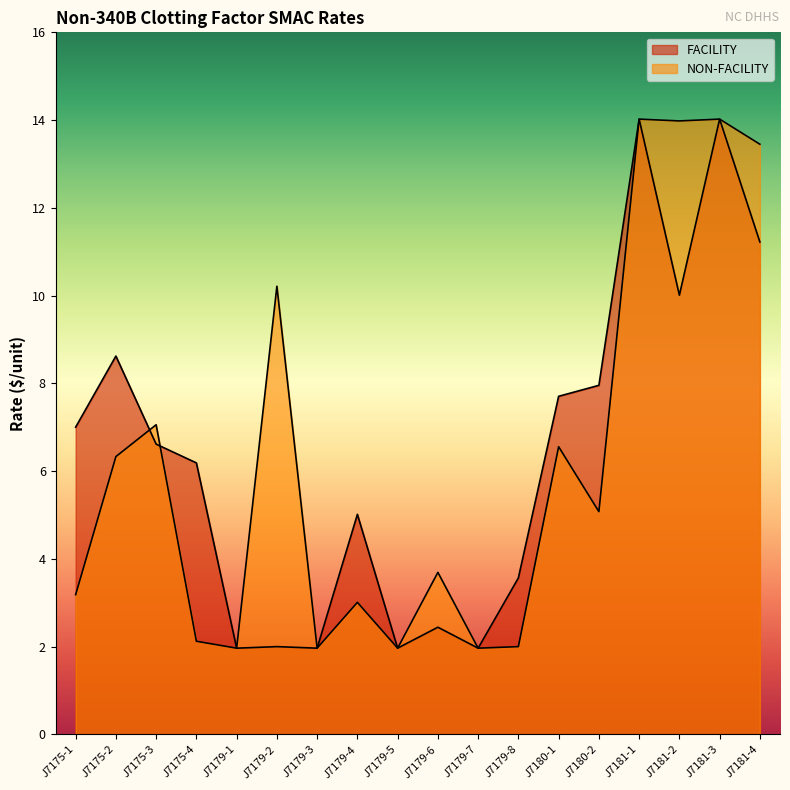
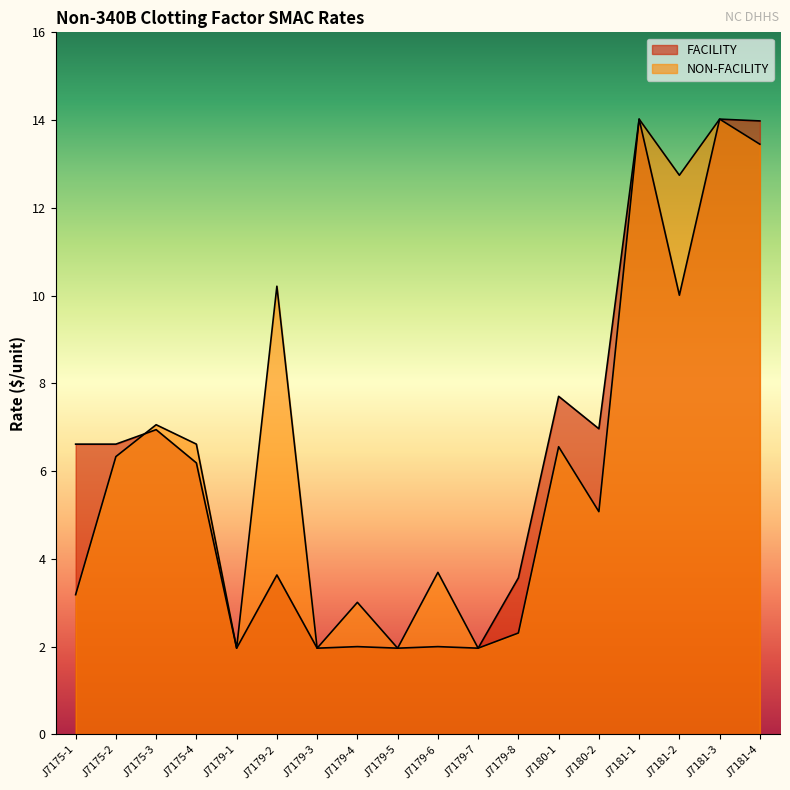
FACILITY, J7175-1: 7.0 -> 6.6
FACILITY, J7175-2: 8.6 -> 6.6
FACILITY, J7175-3: 6.6 -> 6.9
NON-FACILITY, J7175-4: 2.1 -> 6.6
FACILITY, J7179-2: 2.0 -> 3.6
FACILITY, J7179-4: 5.0 -> 2.0
FACILITY, J7179-6: 2.4 -> 2.0
NON-FACILITY, J7179-8: 2.0 -> 2.3
FACILITY, J7180-2: 8.0 -> 7.0
NON-FACILITY, J7181-2: 14.0 -> 12.7
FACILITY, J7181-4: 11.2 -> 14.0
